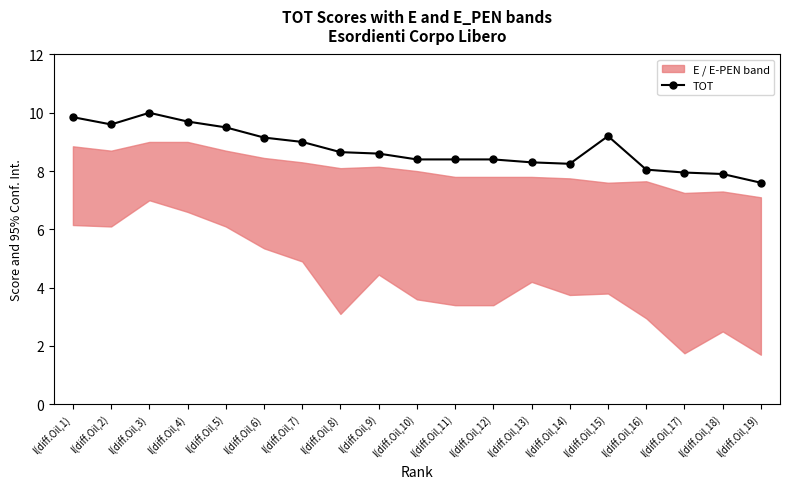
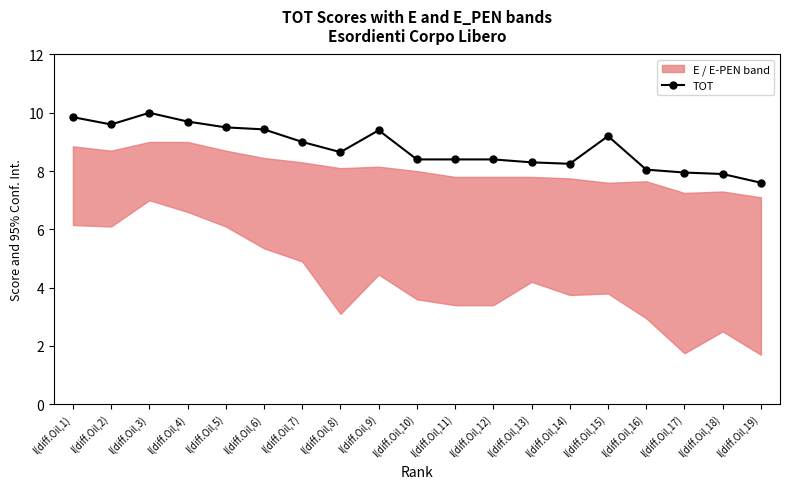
TOT, l(diff.Oil,6): 9.2 -> 9.4
TOT, l(diff.Oil,9): 8.6 -> 9.4
